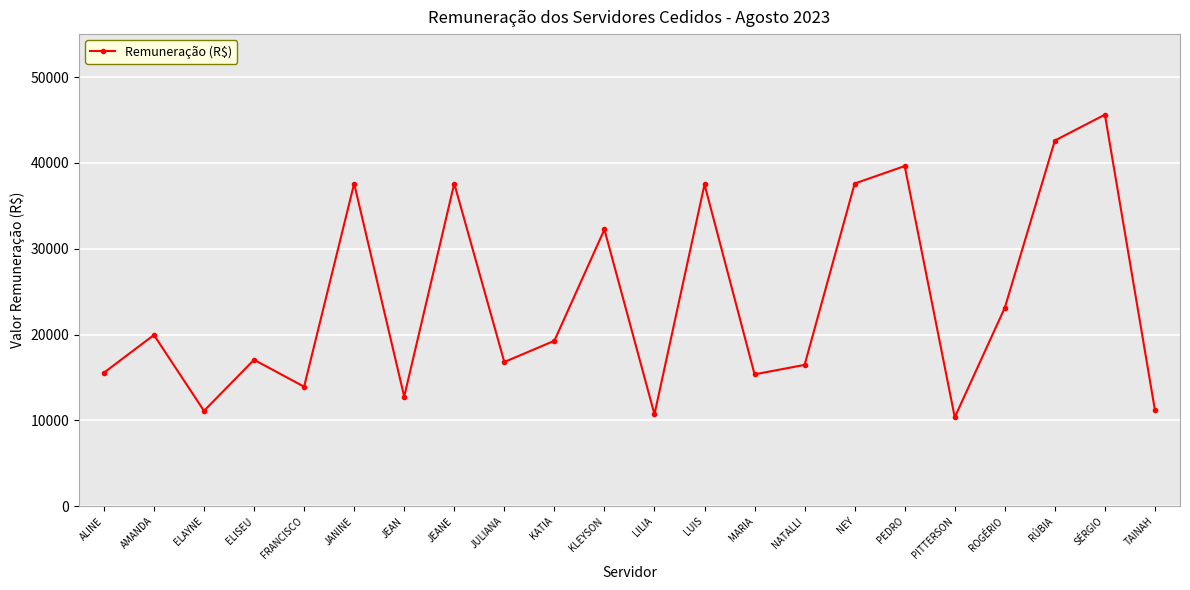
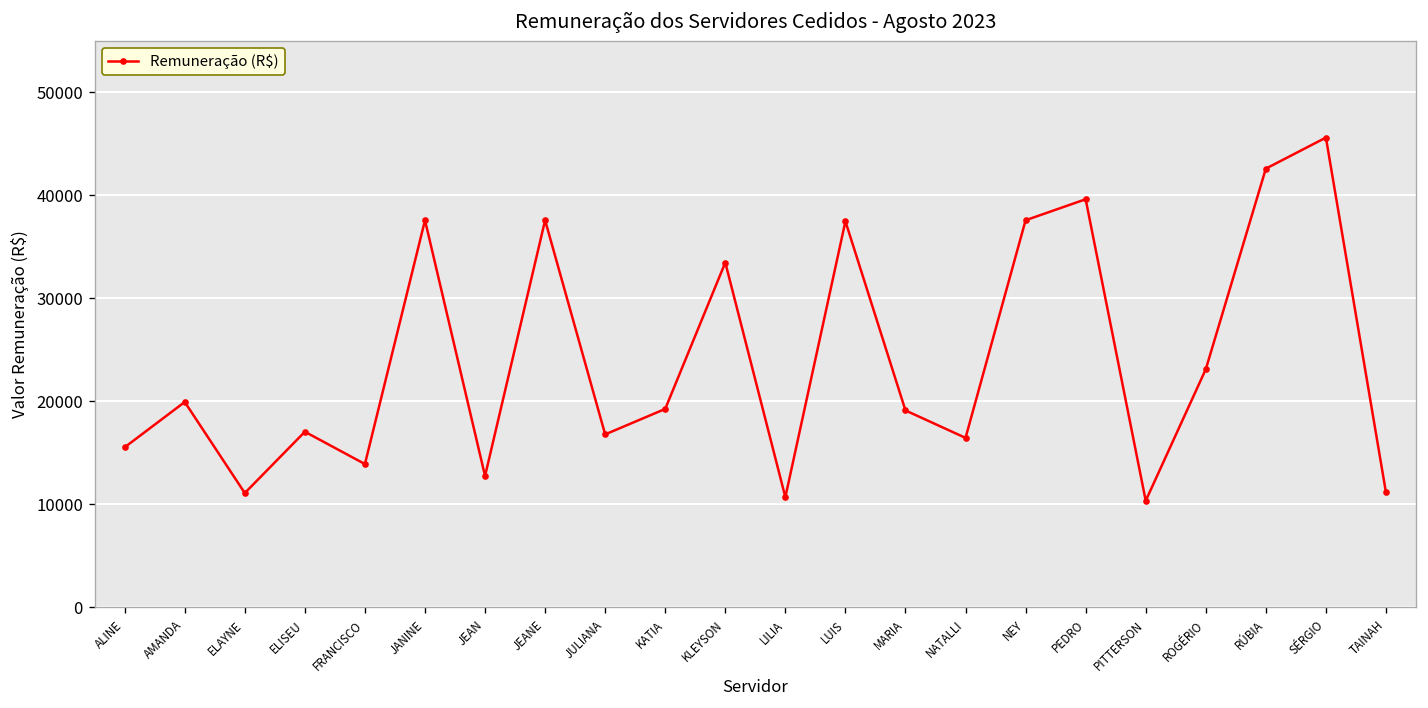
KLEYSON: 32000 -> 33000
MARIA: 15000 -> 19000
